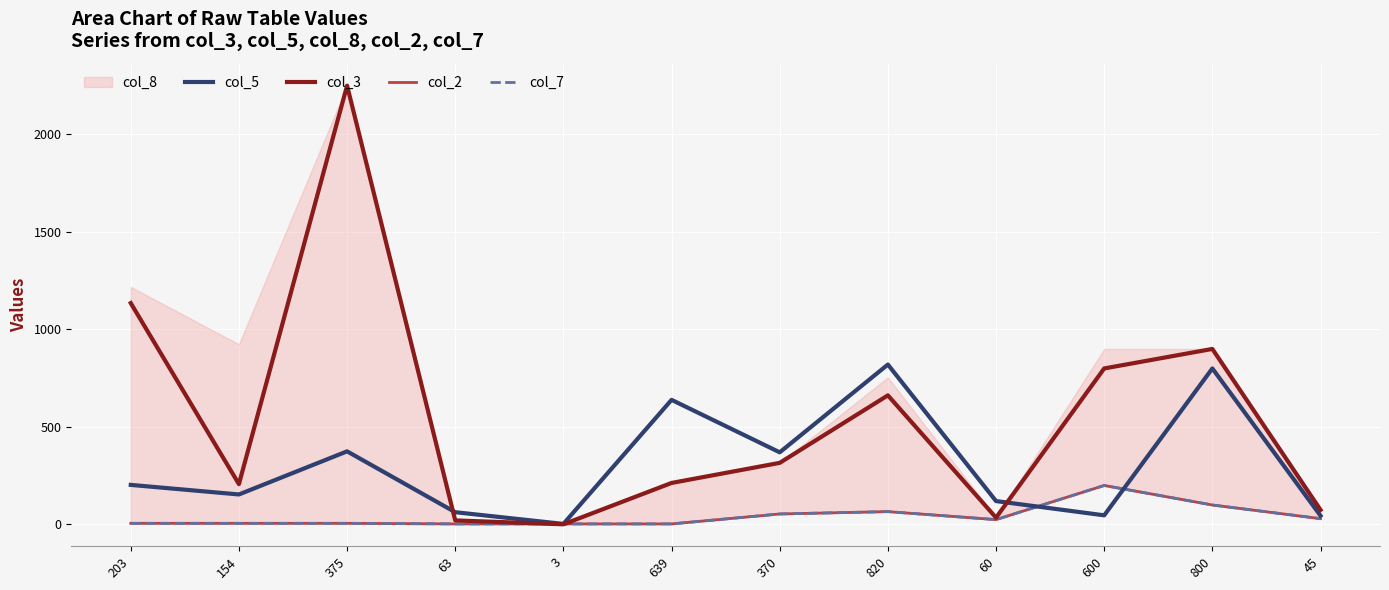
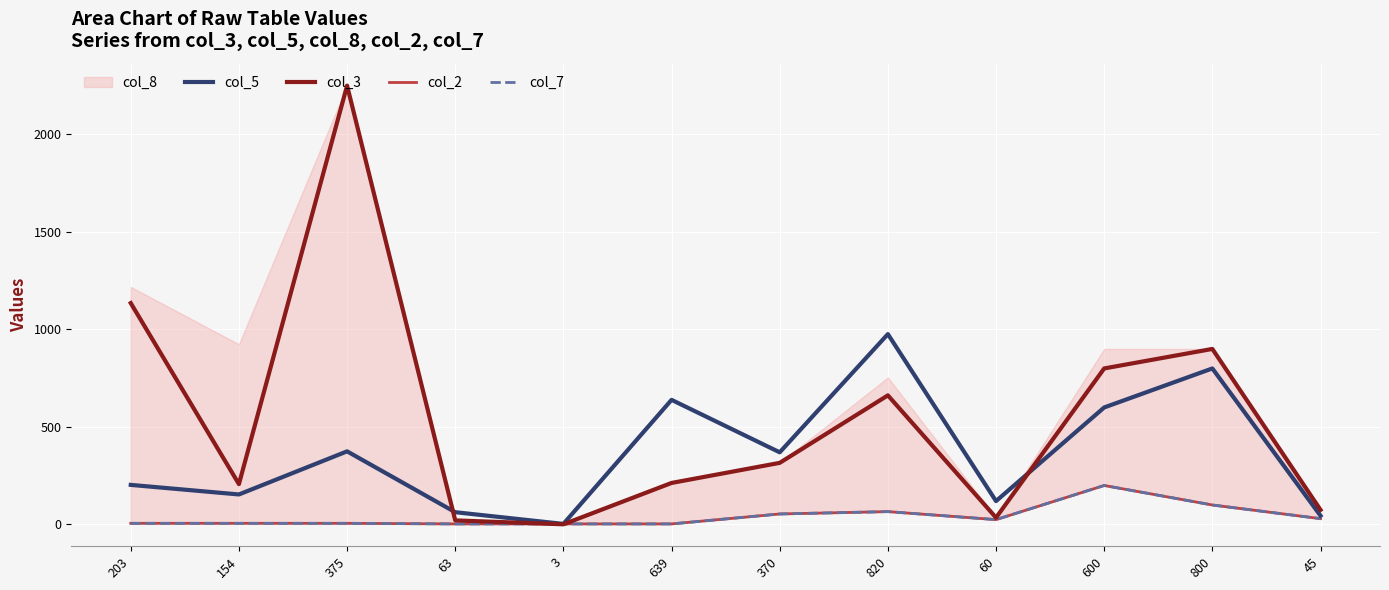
col_5, 820: 820 -> 980
col_5, 600: 50 -> 600
